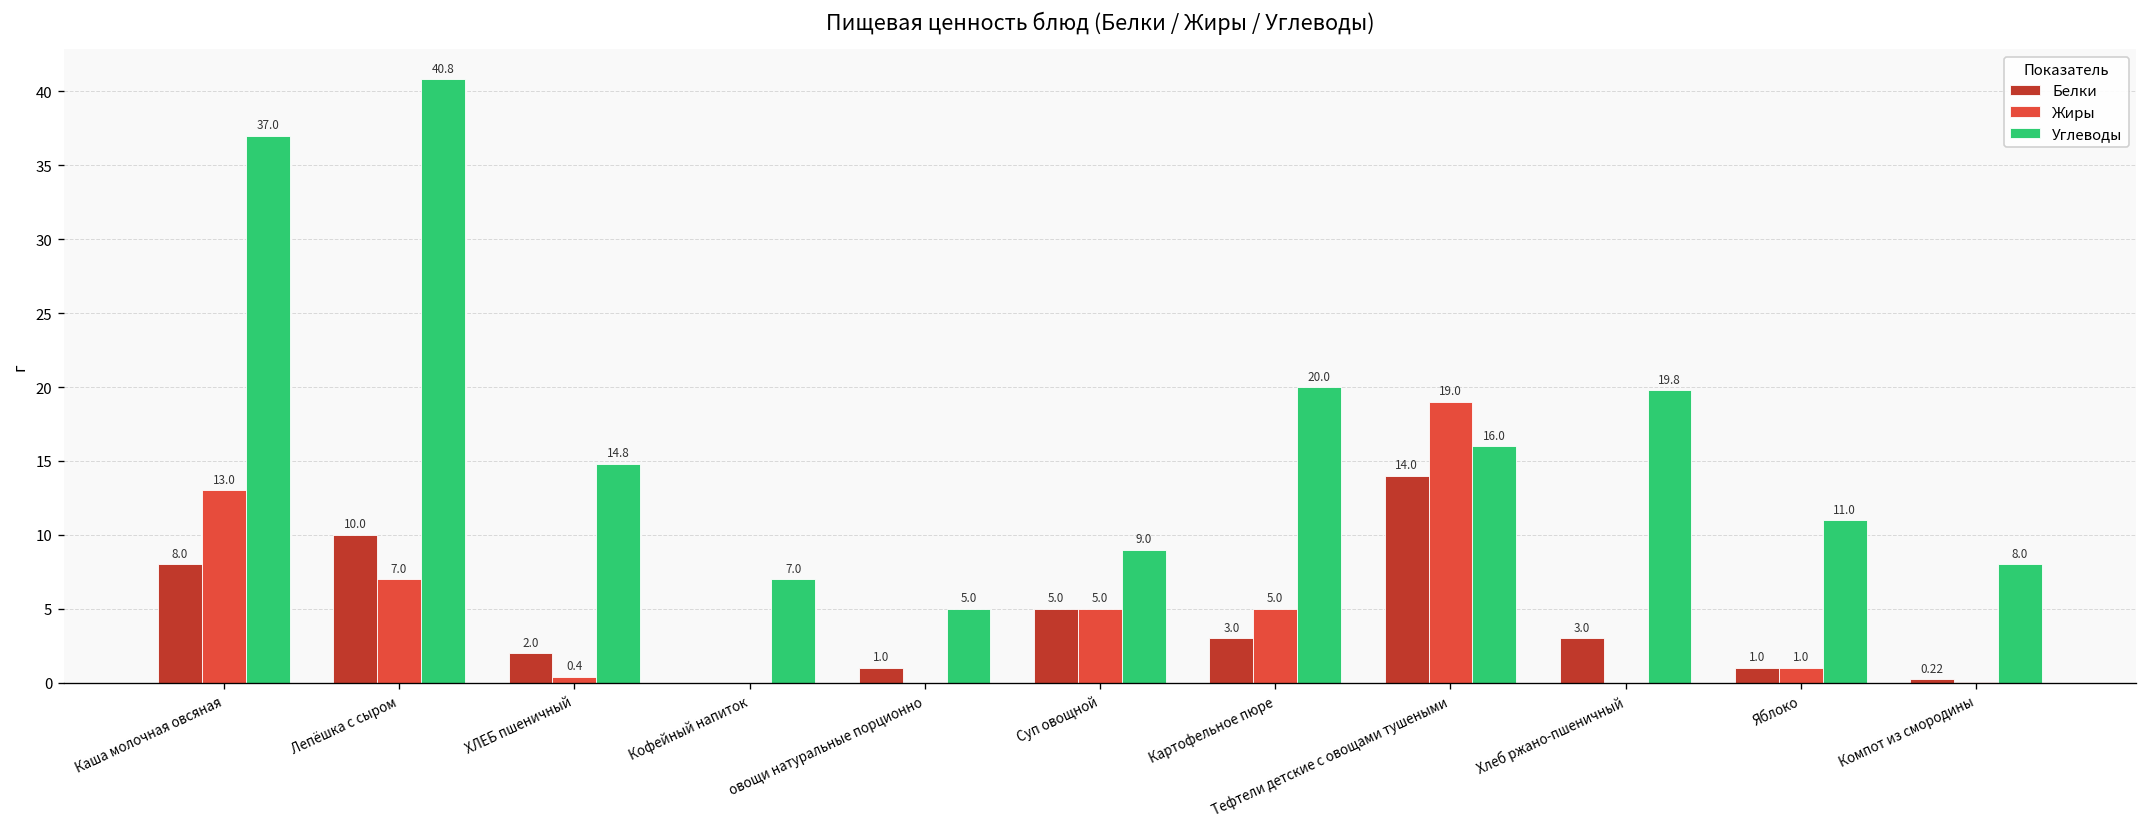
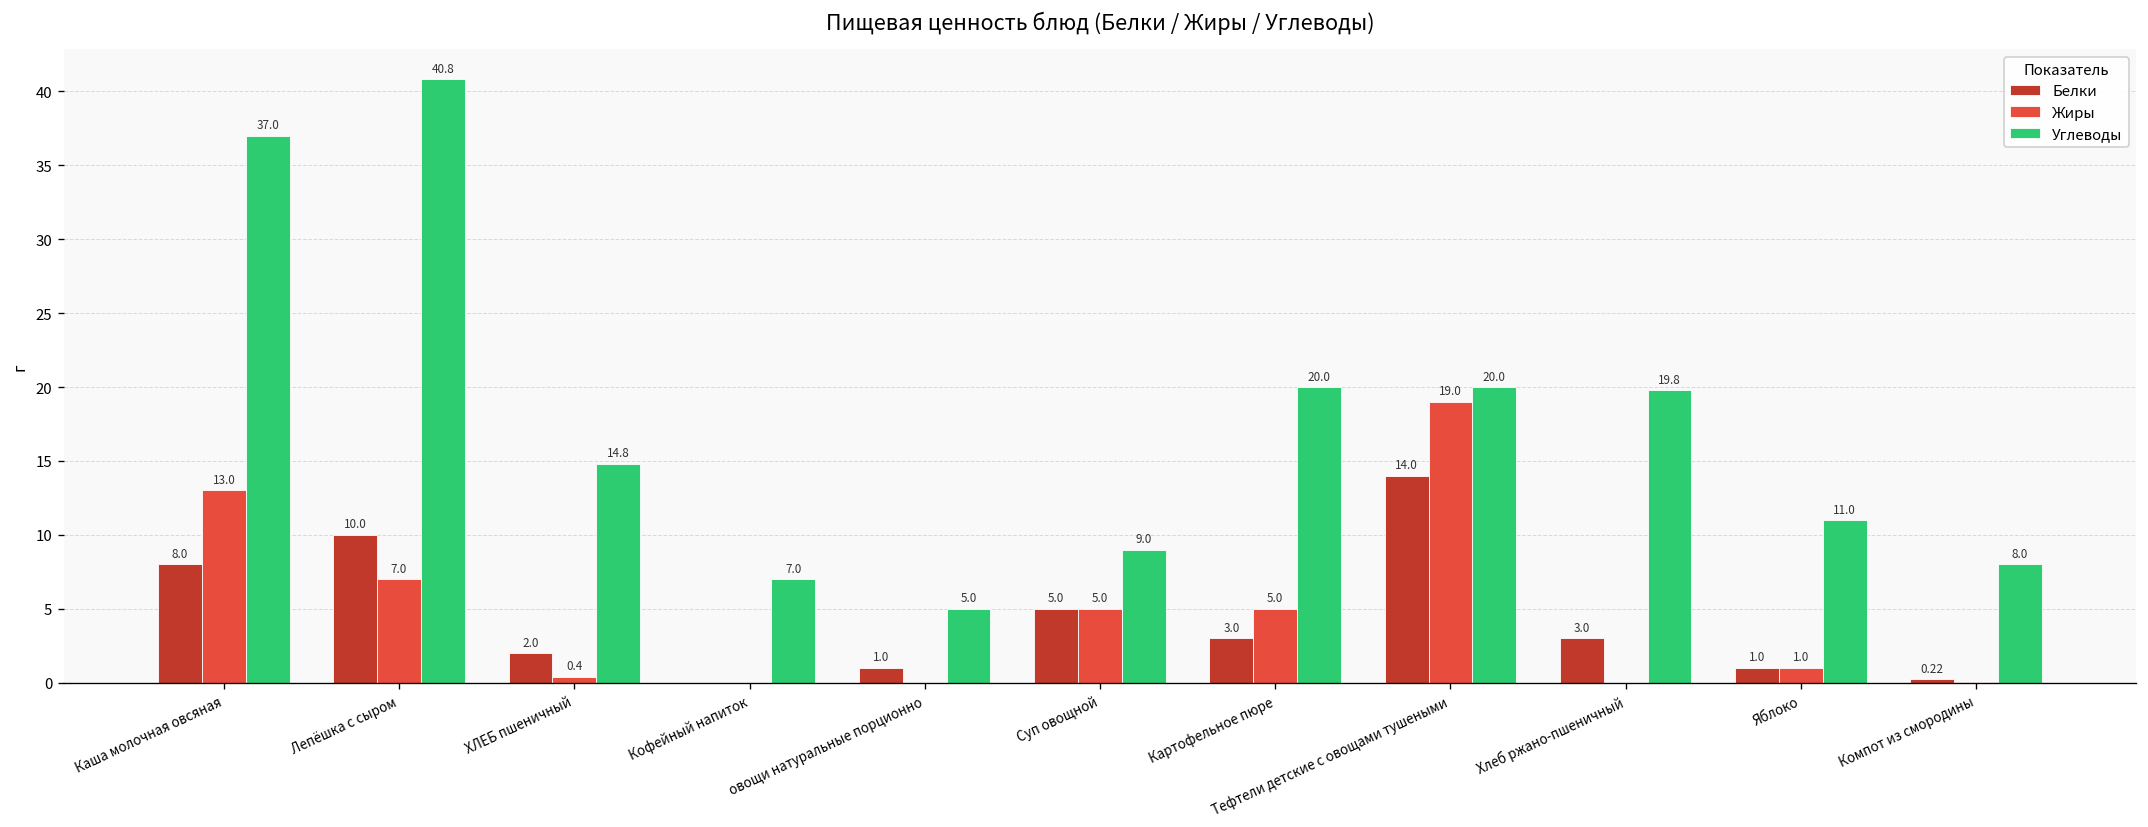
Углеводы, Тефтели детские с овощами тушеными: 16.0 -> 20.0
